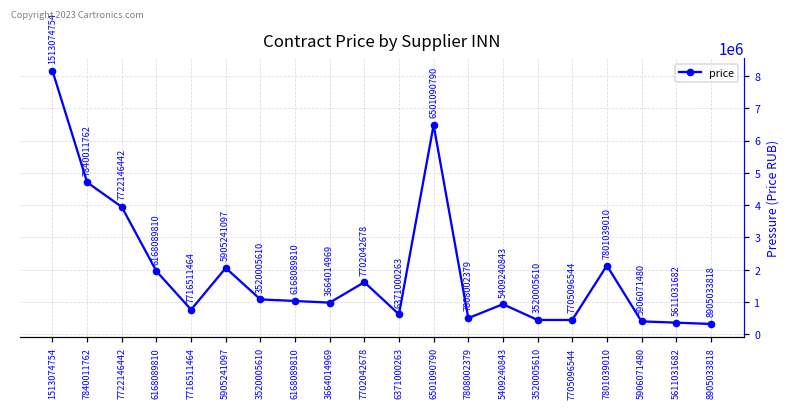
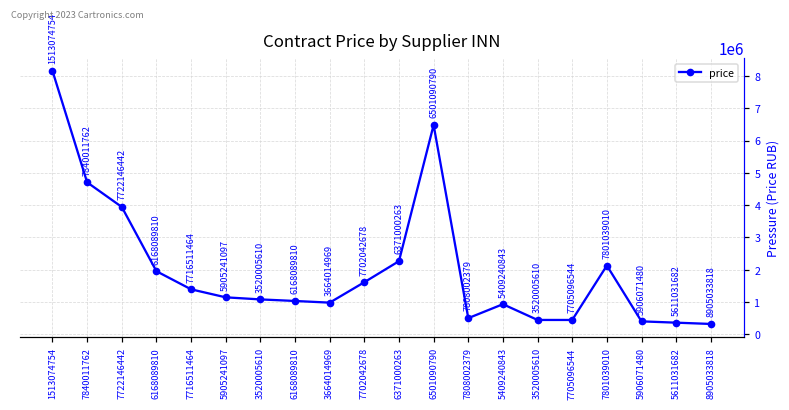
7716511464: 800000 -> 1400000
5905241097: 2100000 -> 1100000
6371000263: 600000 -> 2300000
